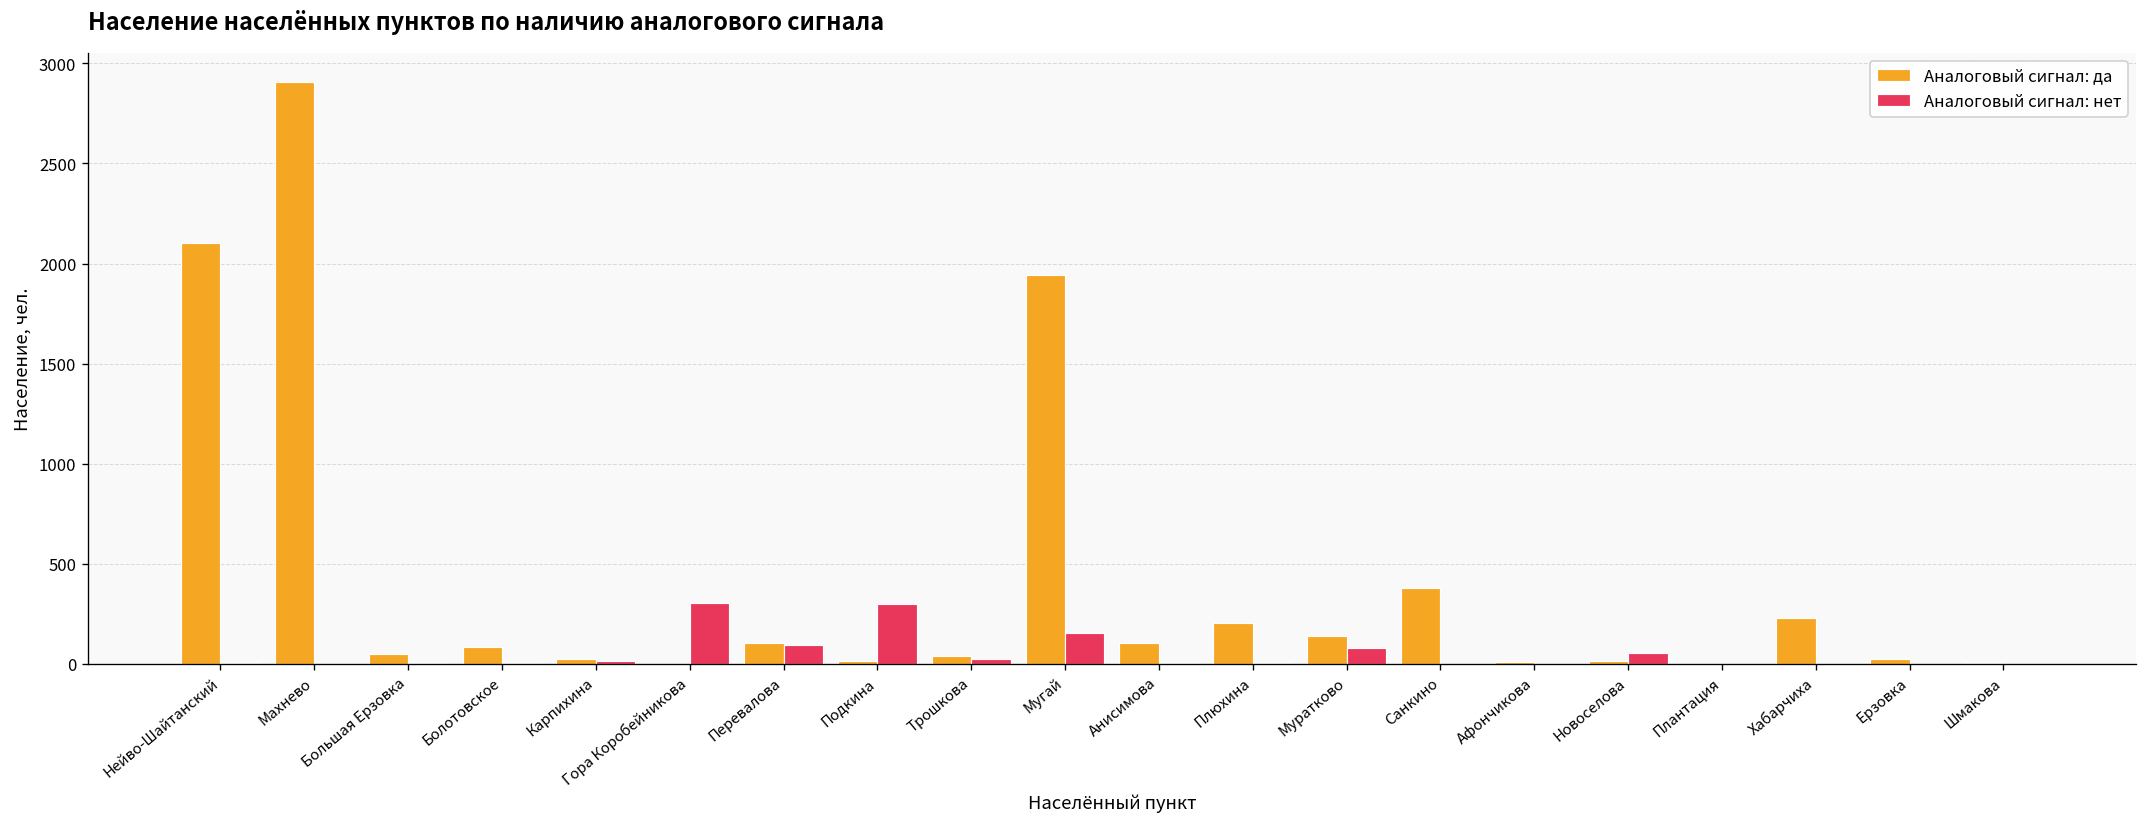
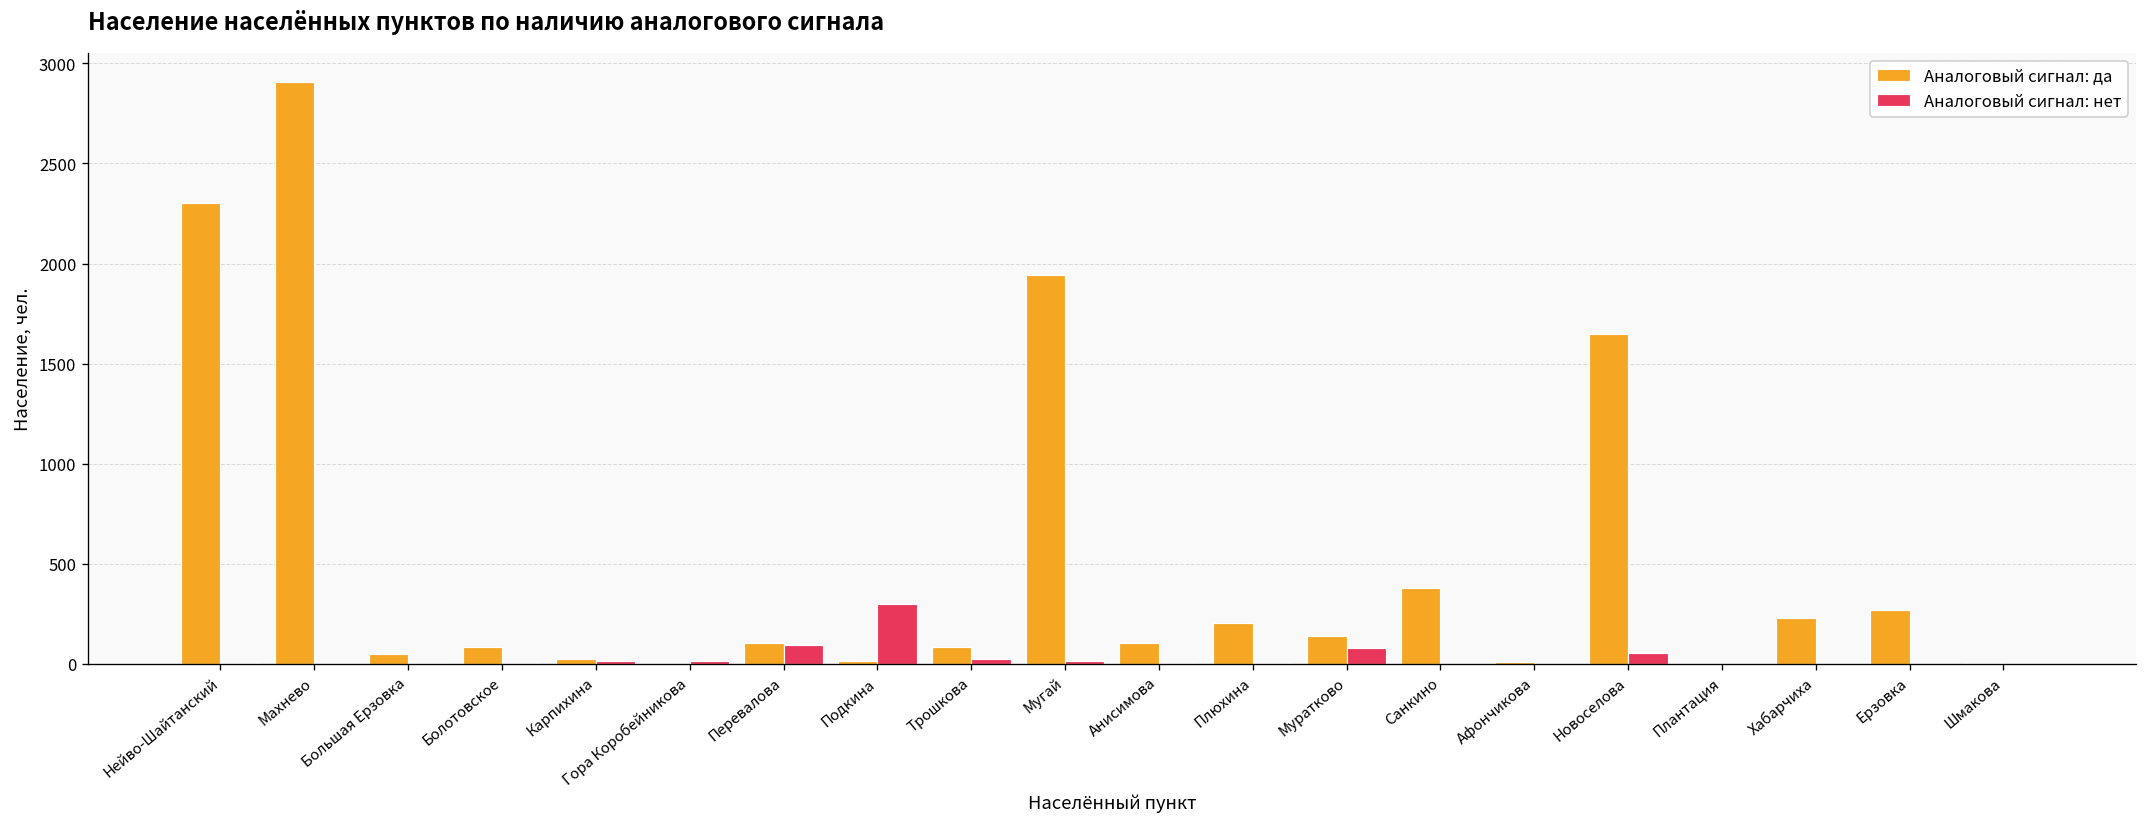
Аналоговый сигнал: да, Нейво-Шайтанский: 2100 -> 2300
Аналоговый сигнал: нет, Гора Коробейникова: 310 -> 10
Аналоговый сигнал: да, Трошкова: 40 -> 90
Аналоговый сигнал: нет, Мугай: 150 -> 10
Аналоговый сигнал: да, Новоселова: 10 -> 1650
Аналоговый сигнал: да, Ерзовка: 30 -> 270
